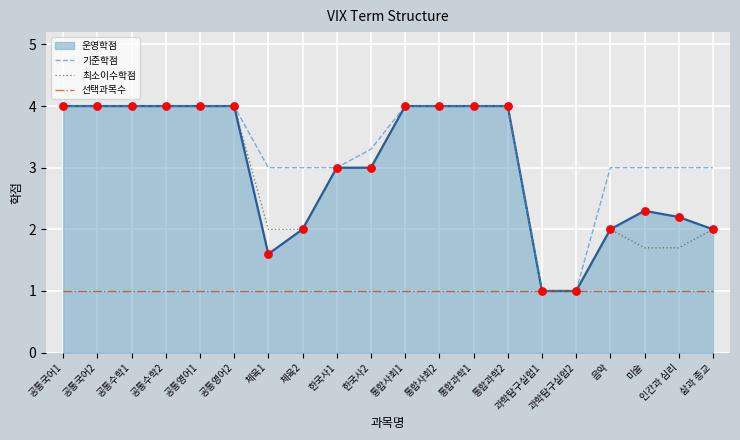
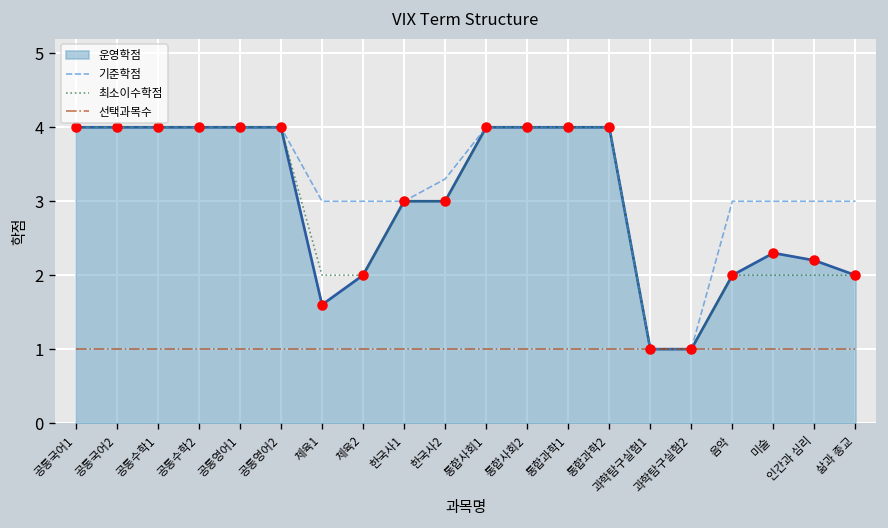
최소이수학점, 미술: 1.7 -> 2.0
최소이수학점, 인간과 심리: 1.7 -> 2.0
